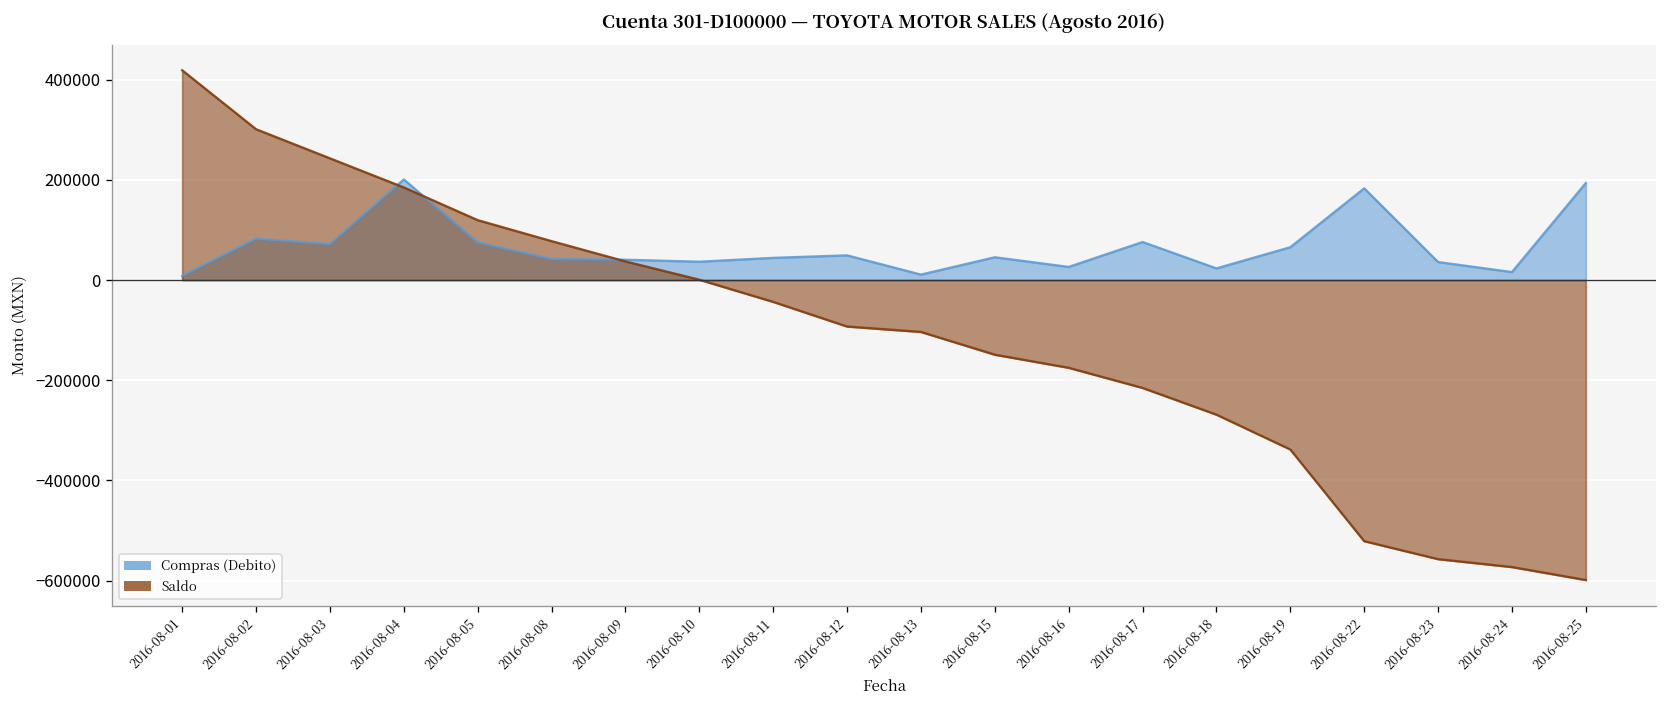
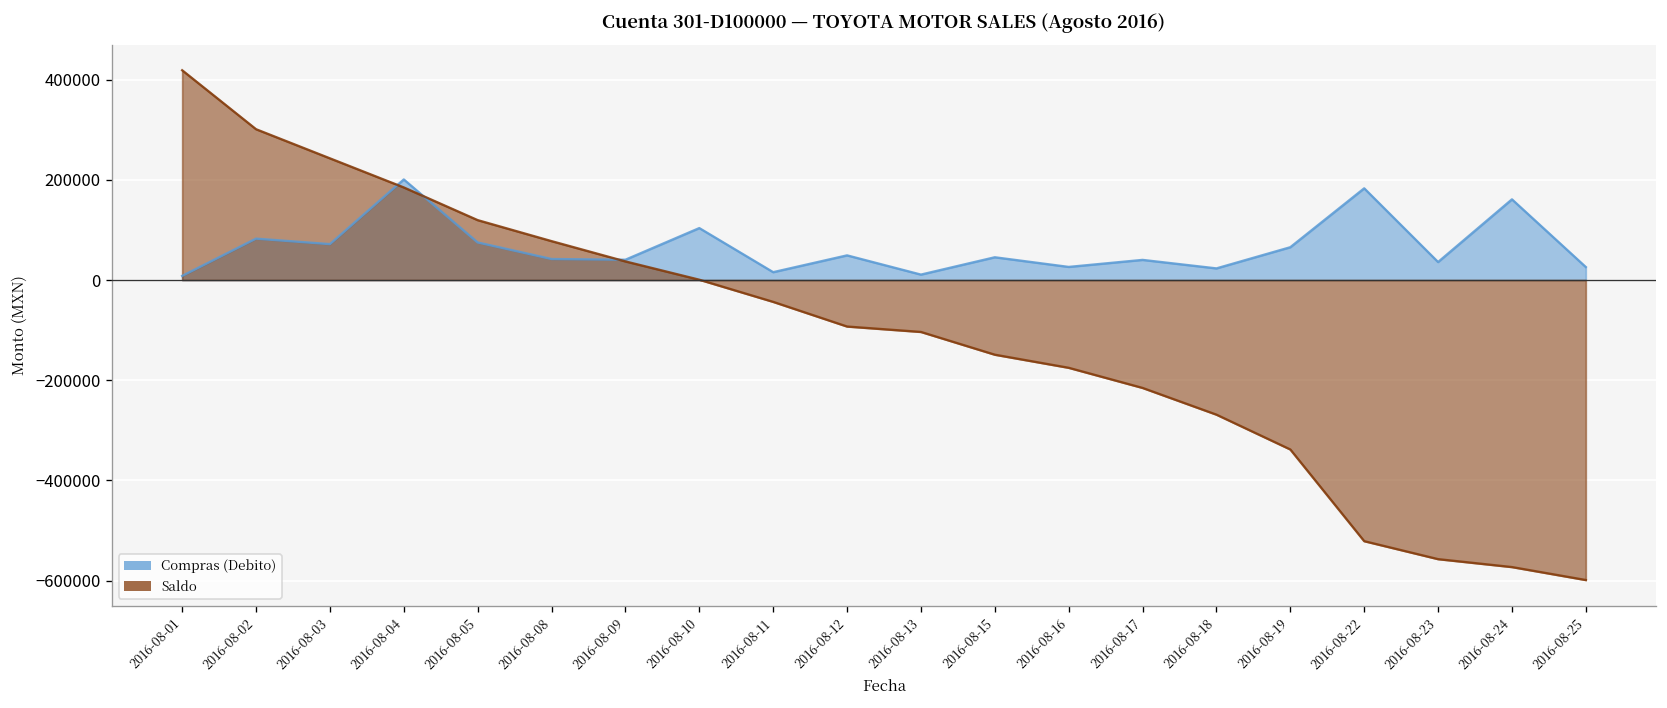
Compras (Debito), 2016-08-10: 40000 -> 100000
Compras (Debito), 2016-08-11: 40000 -> 20000
Compras (Debito), 2016-08-17: 80000 -> 40000
Compras (Debito), 2016-08-24: 20000 -> 160000
Compras (Debito), 2016-08-25: 190000 -> 30000
